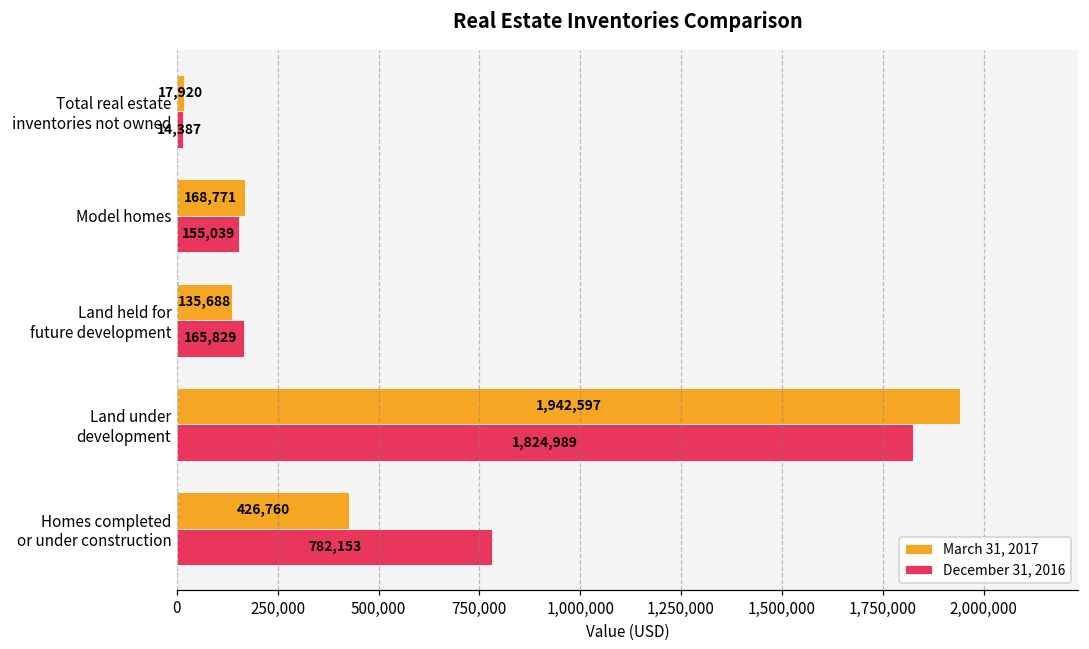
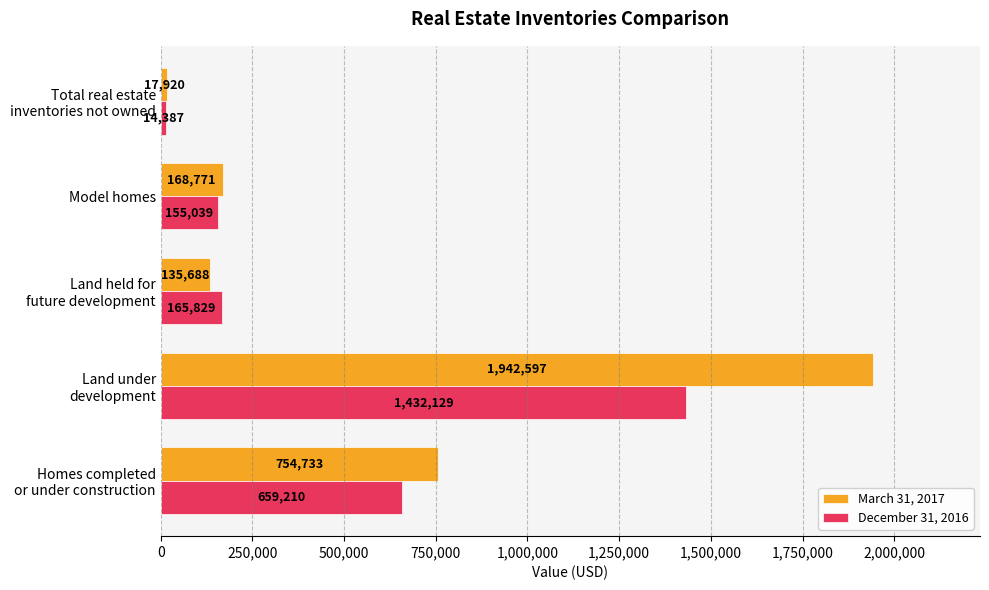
December 31, 2016, Land under development: 1,824,989 -> 1,432,129
March 31, 2017, Homes completed or under construction: 426,760 -> 754,733
December 31, 2016, Homes completed or under construction: 782,153 -> 659,210
